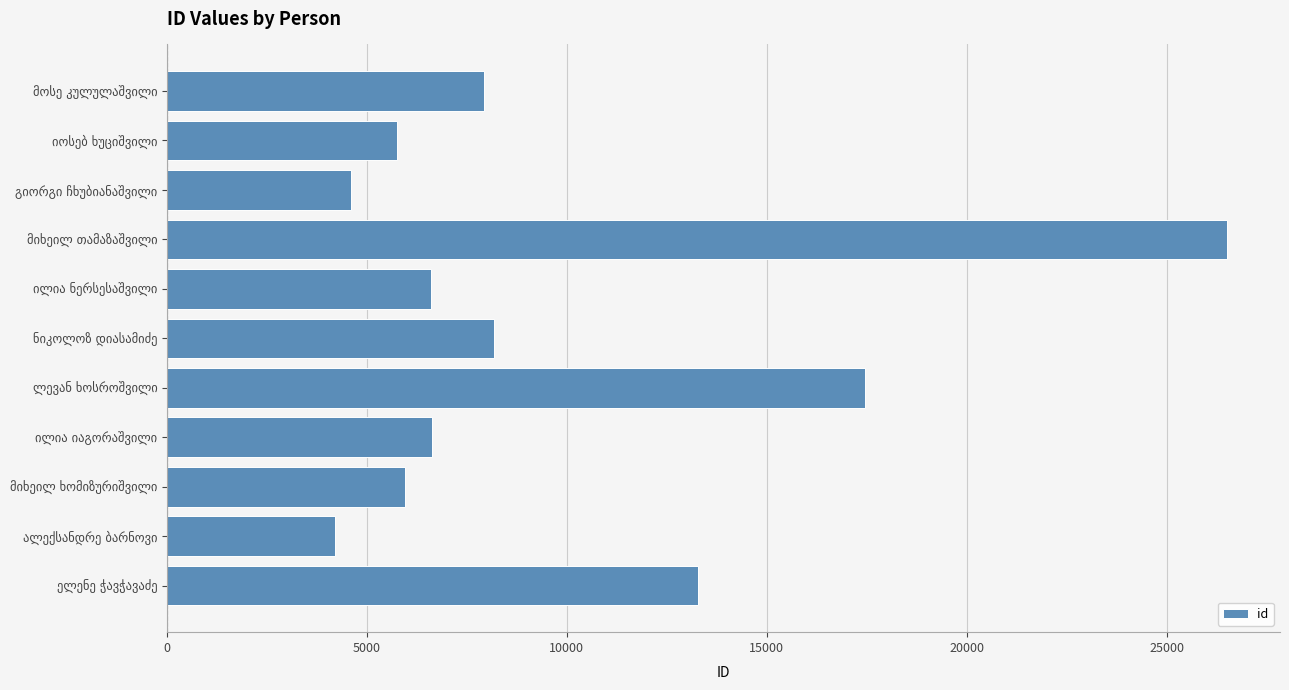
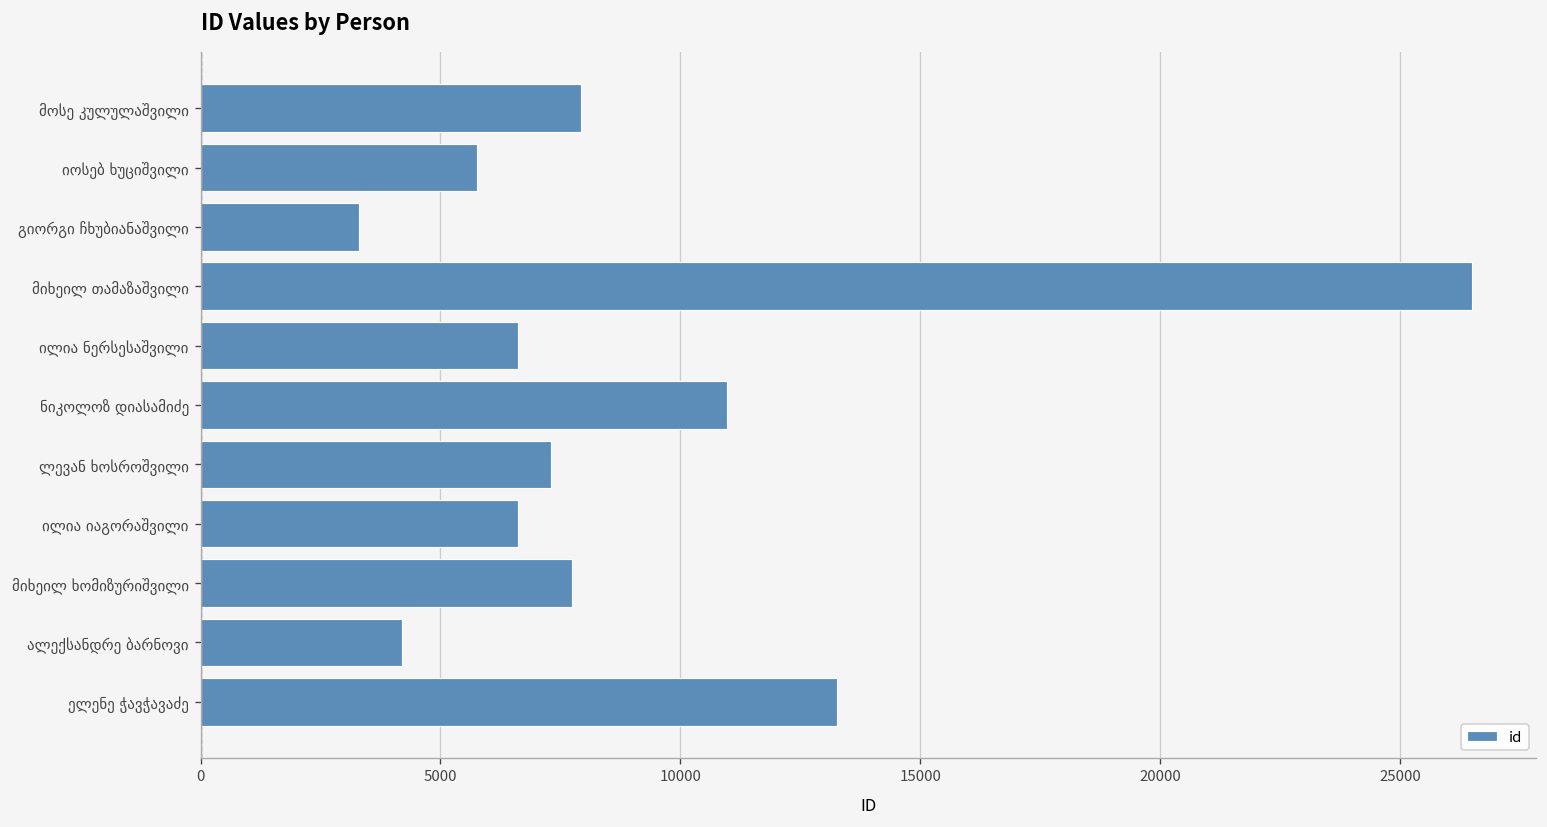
გიორგი ჩხუბიანაშვილი: 4600 -> 3300
ნიკოლოზ დიასამიძე: 8200 -> 11000
ლევან ხოსროშვილი: 17500 -> 7300
მიხეილ ხომიზურიშვილი: 5900 -> 7700
